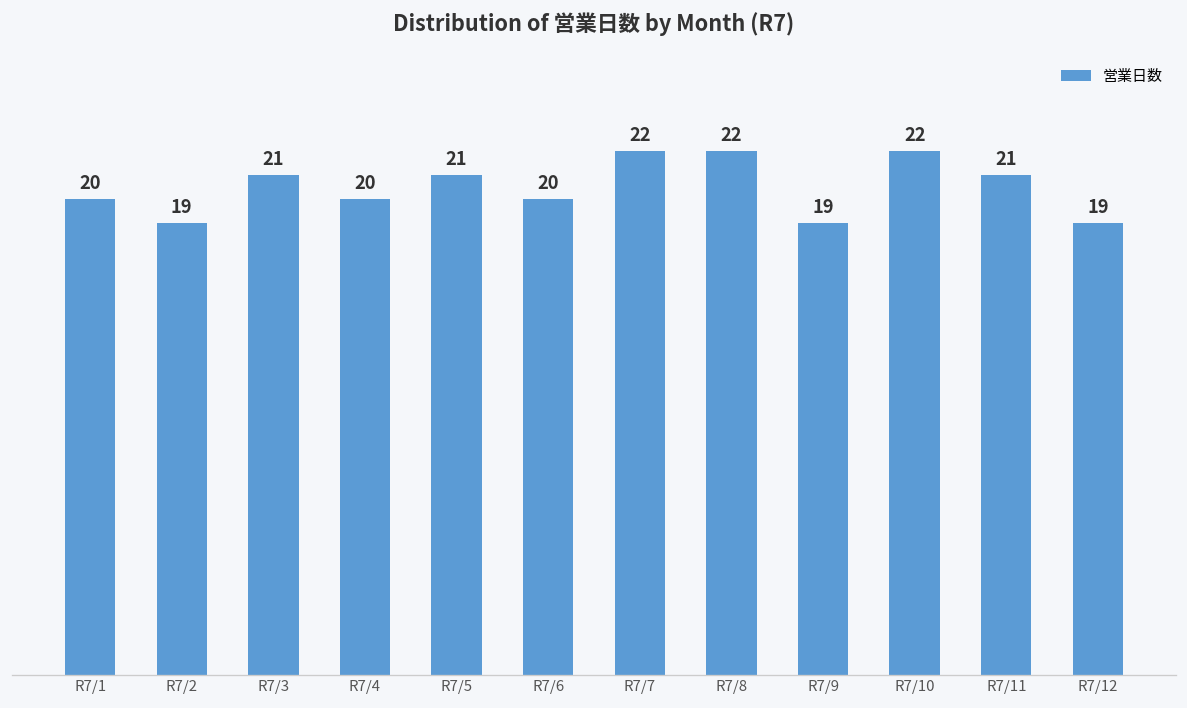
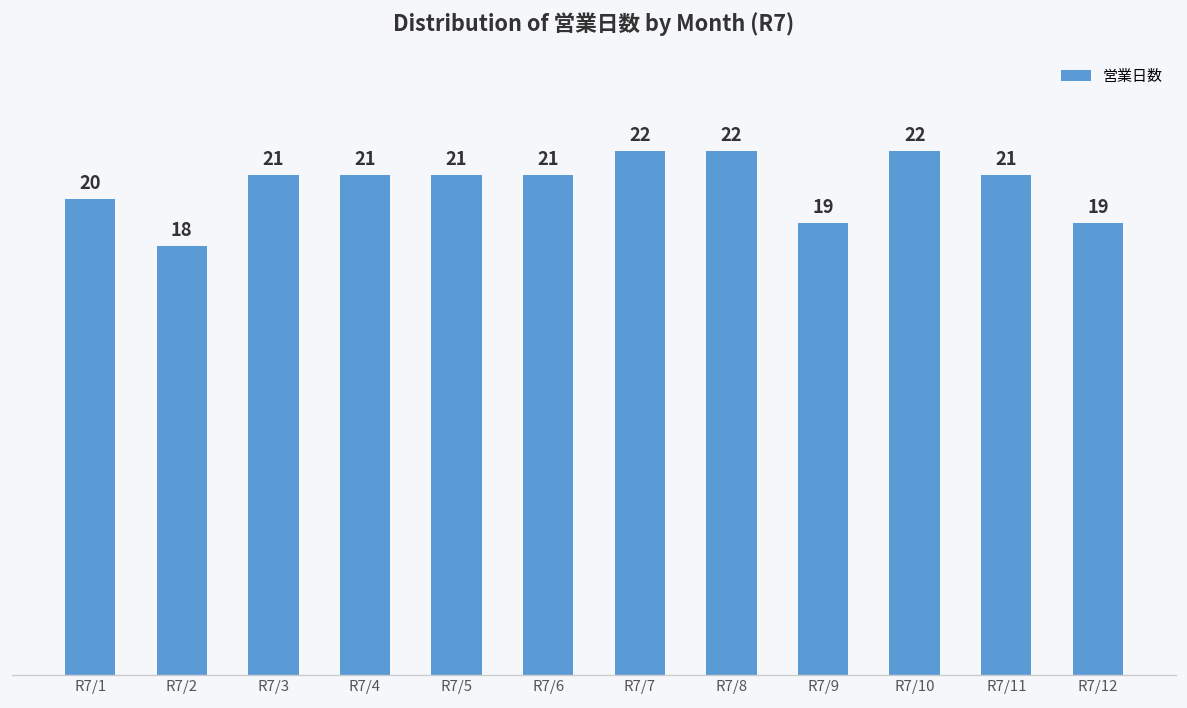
R7/2: 19 -> 18
R7/4: 20 -> 21
R7/6: 20 -> 21
